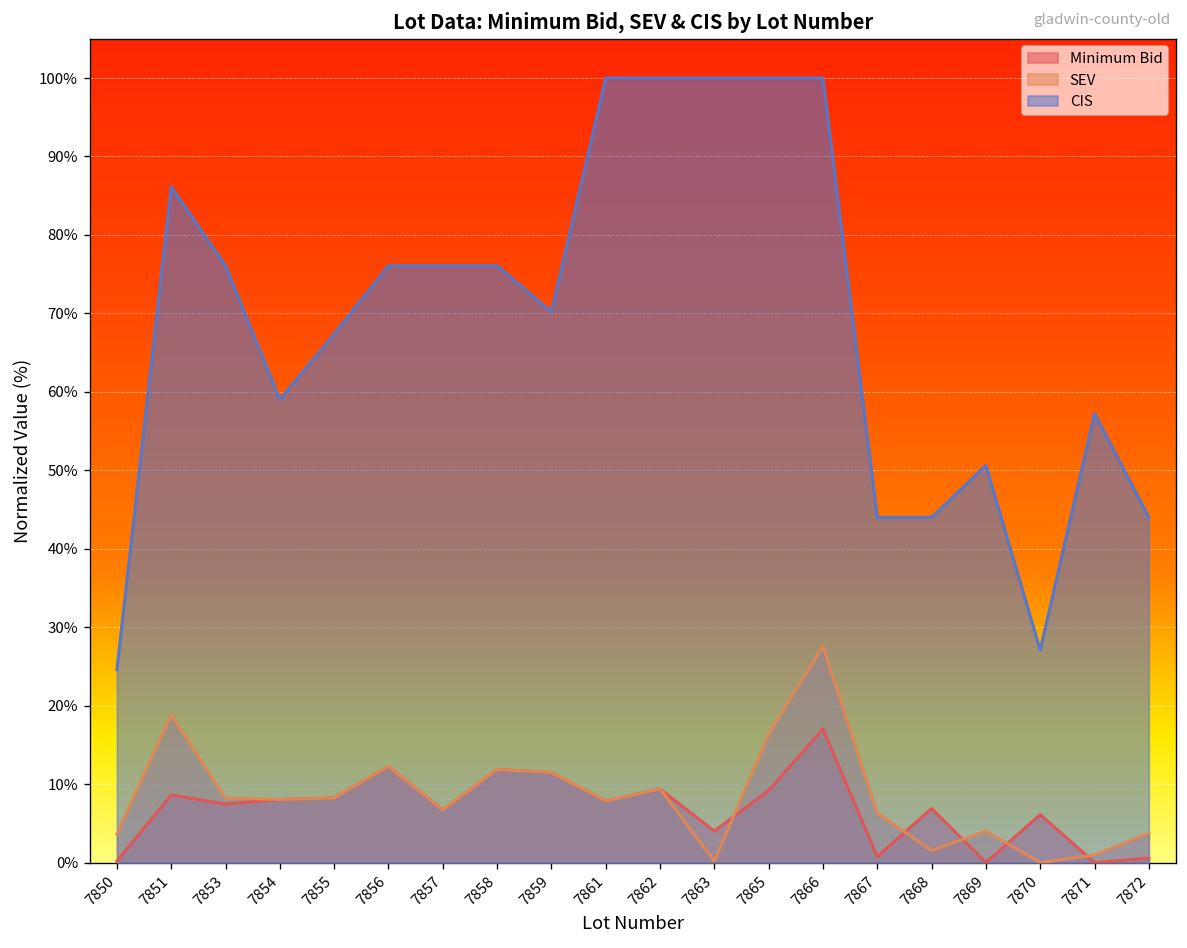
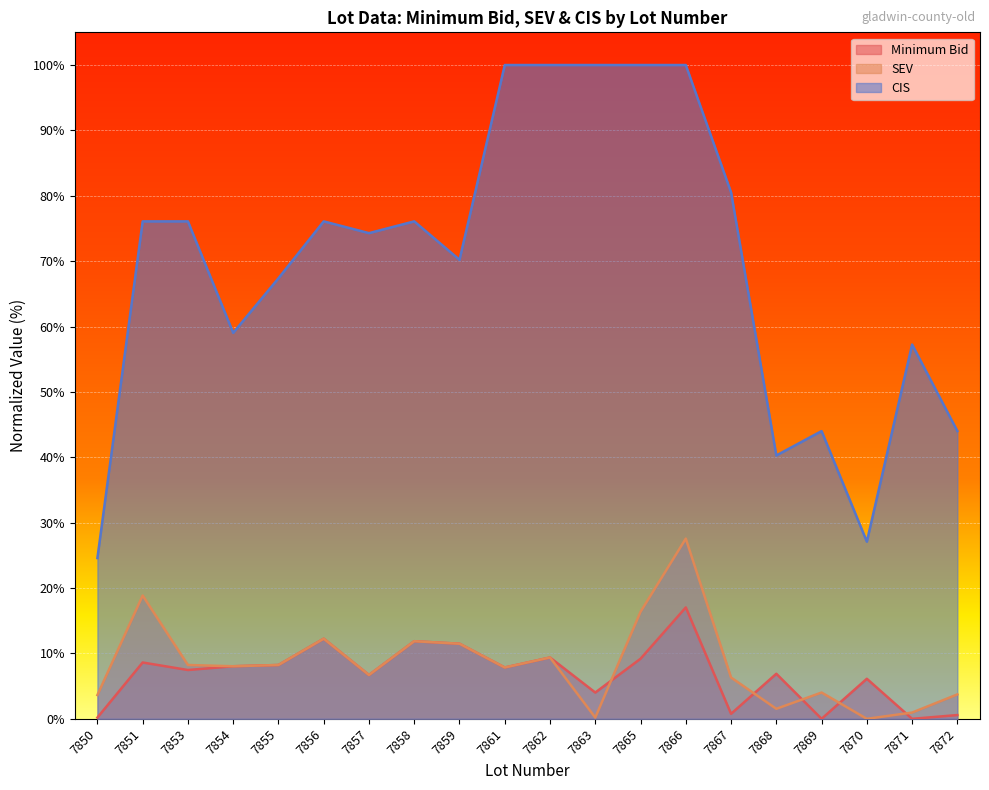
CIS, 7851: 86% -> 76%
CIS, 7857: 76% -> 74%
CIS, 7867: 44% -> 81%
CIS, 7868: 44% -> 40%
CIS, 7869: 51% -> 44%
